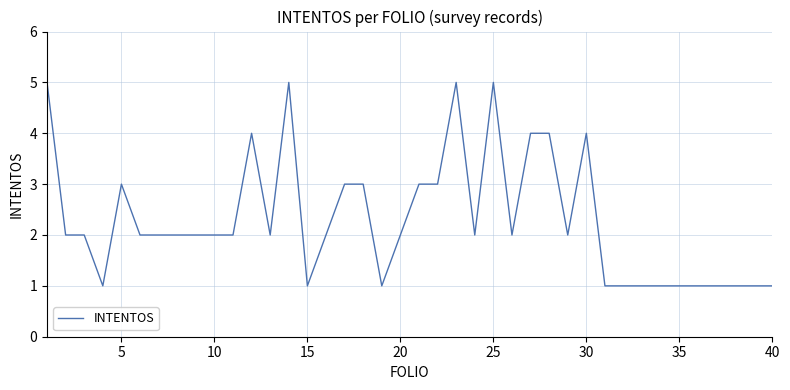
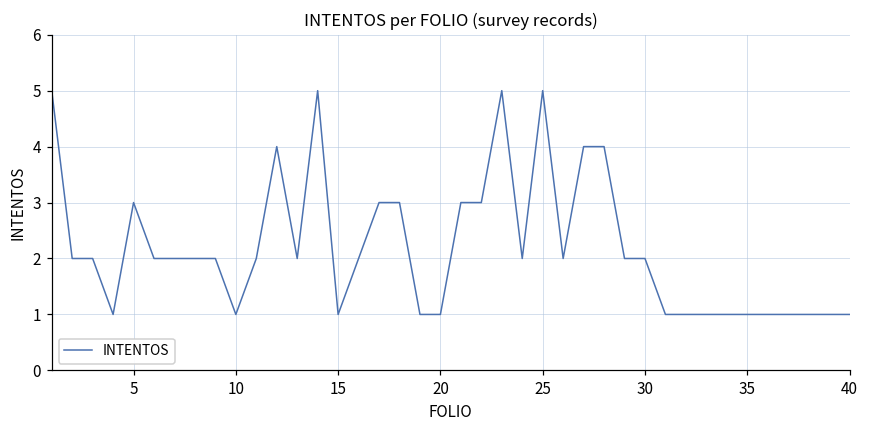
10: 2 -> 1
20: 2 -> 1
30: 4 -> 2
